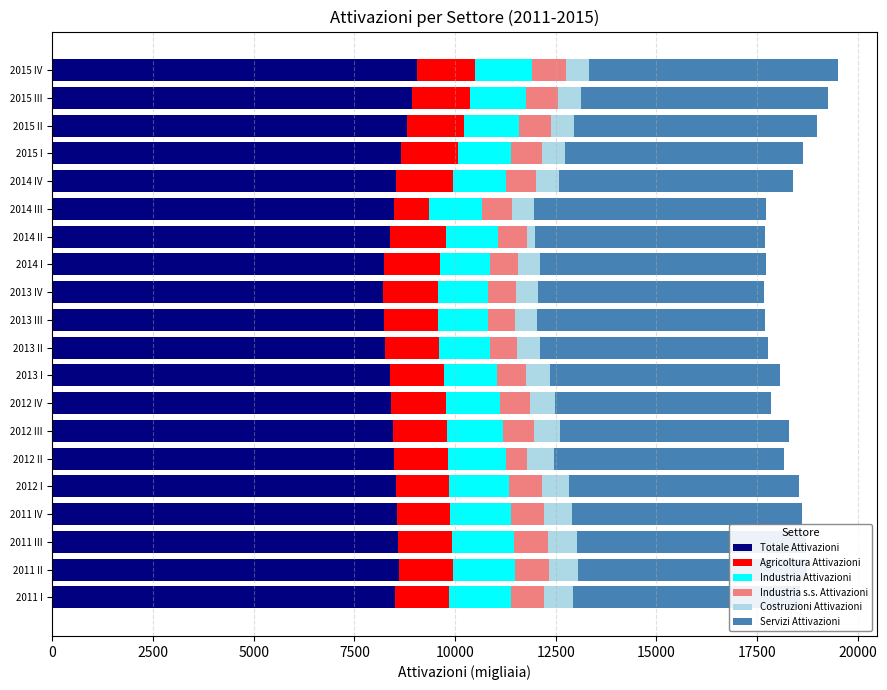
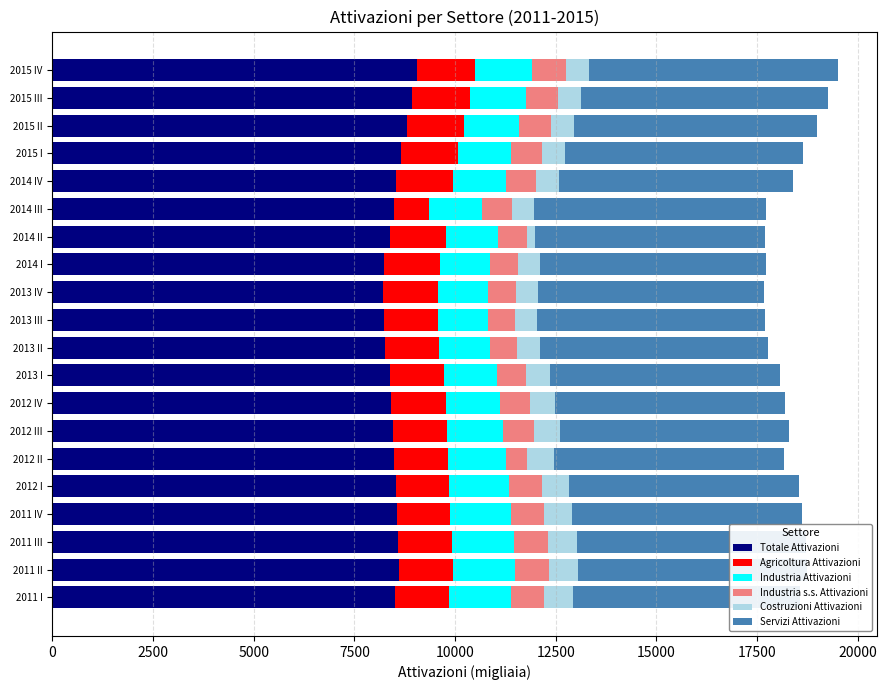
Servizi Attivazioni, 2012 IV: 5400 -> 5700
